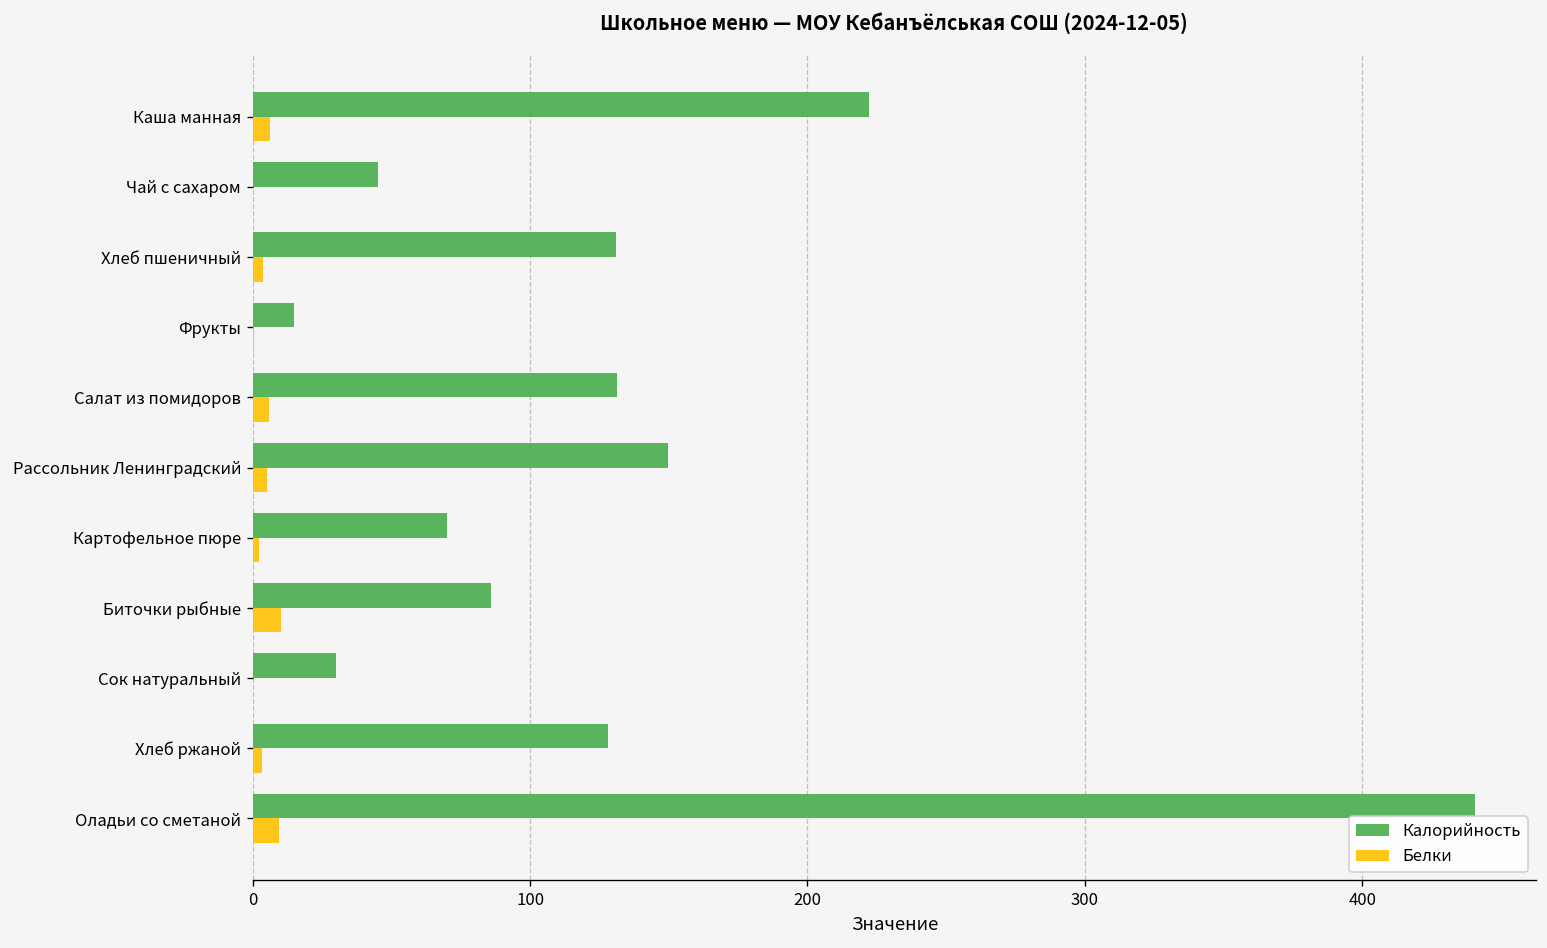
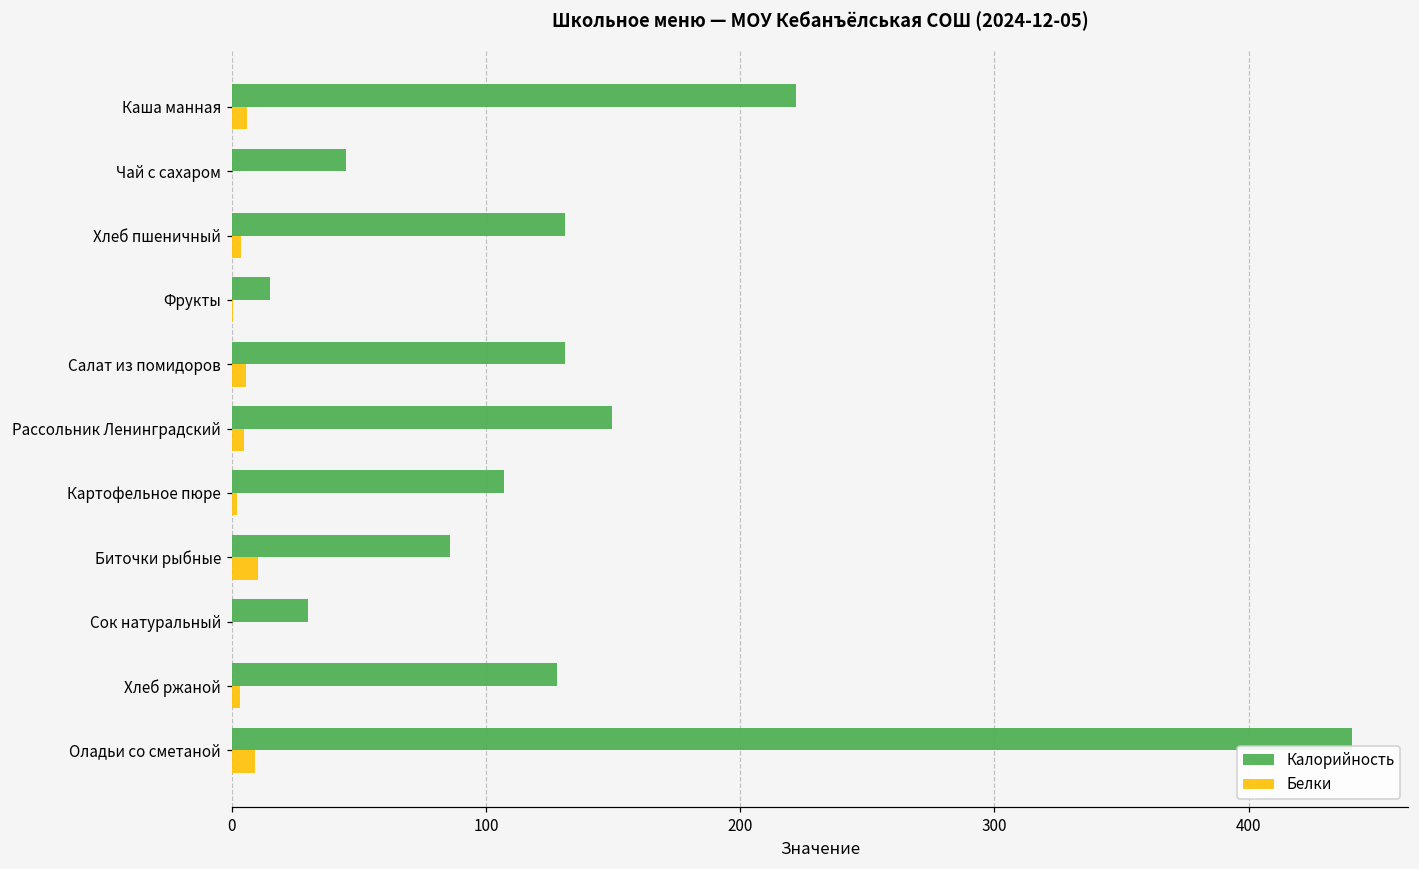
Калорийность, Картофельное пюре: 70 -> 107
